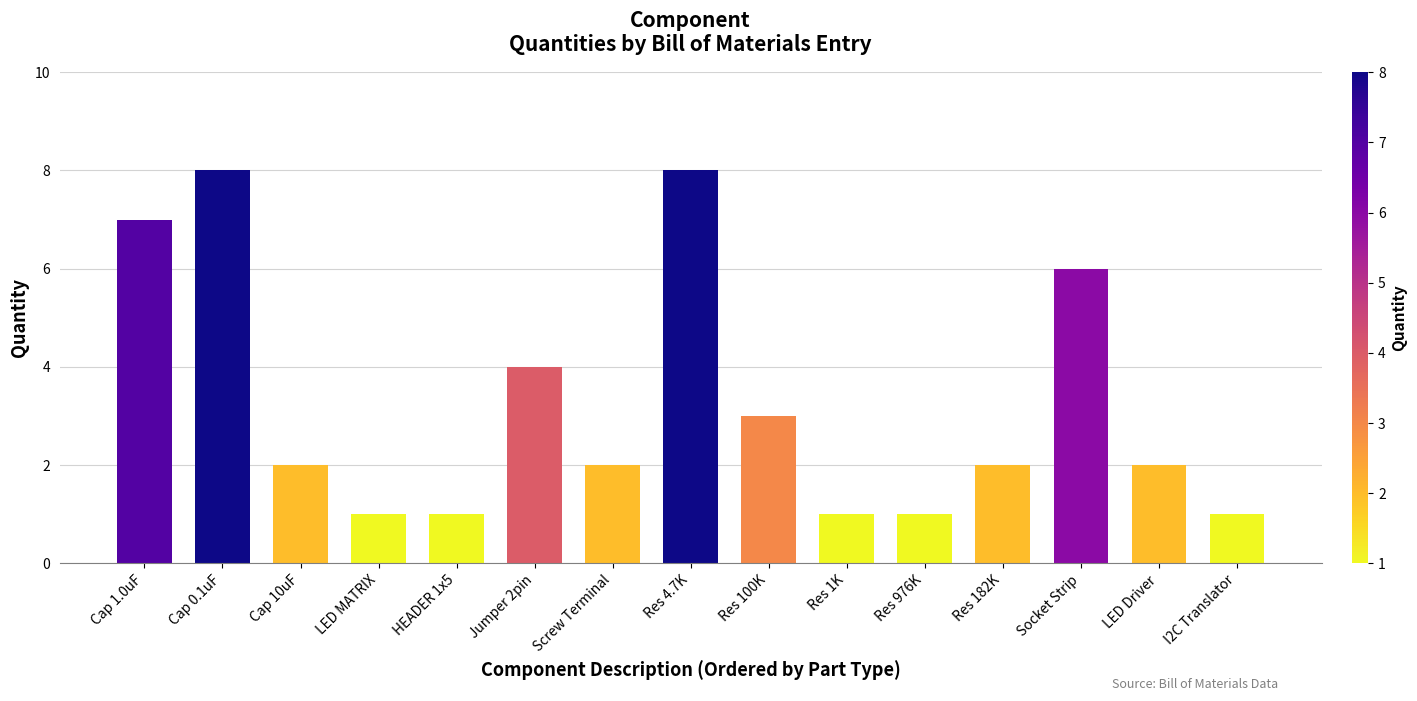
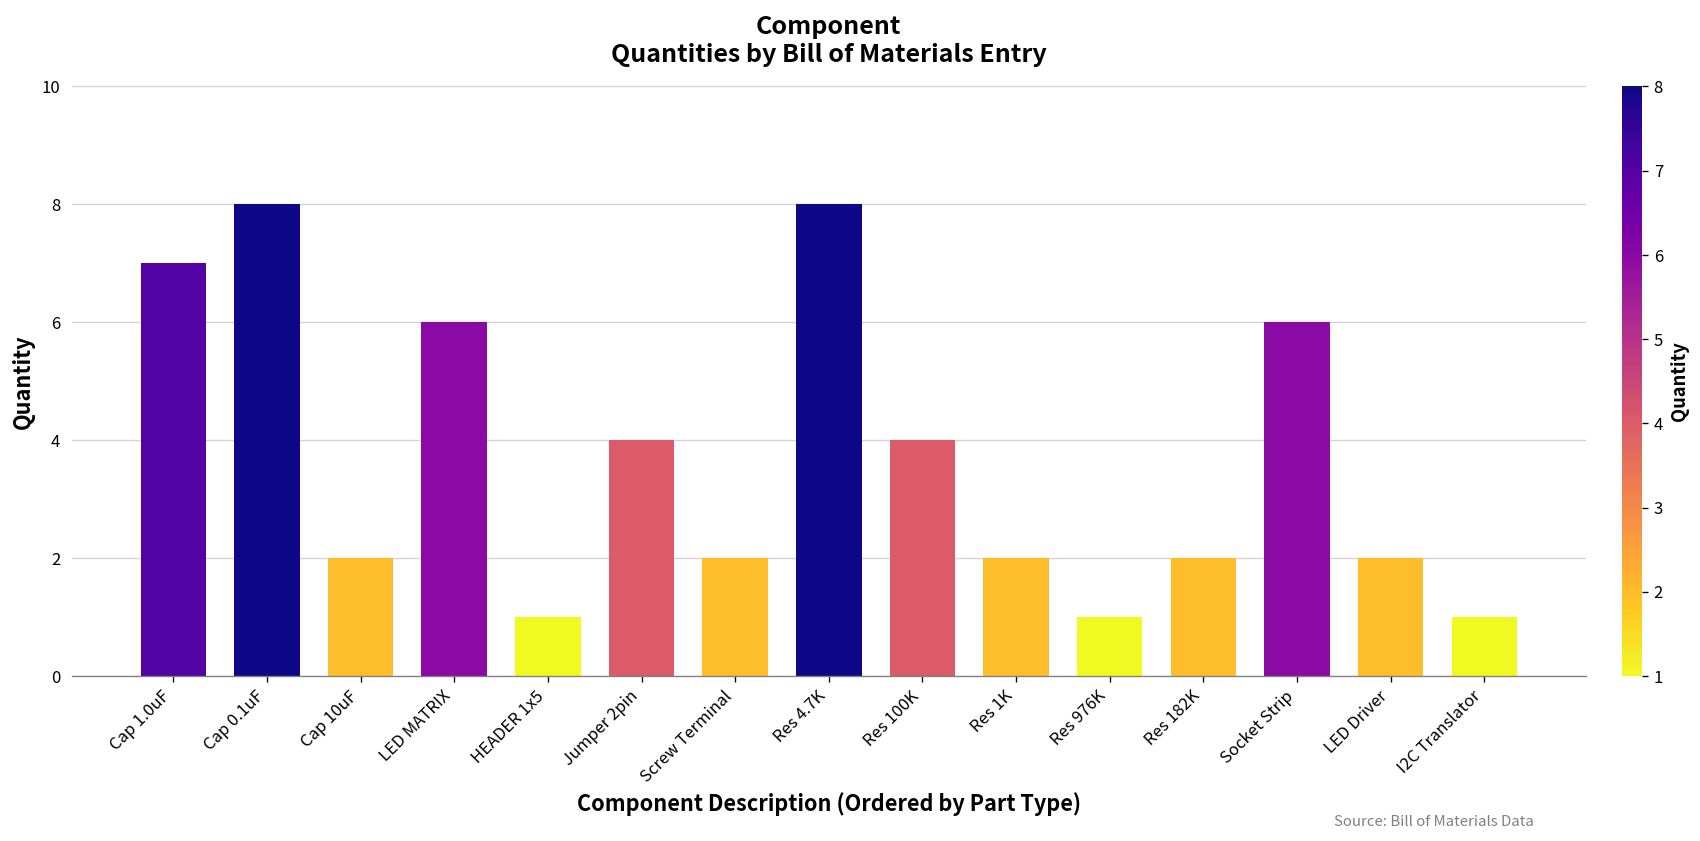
LED MATRIX: 1 -> 6
Res 100K: 3 -> 4
Res 1K: 1 -> 2
